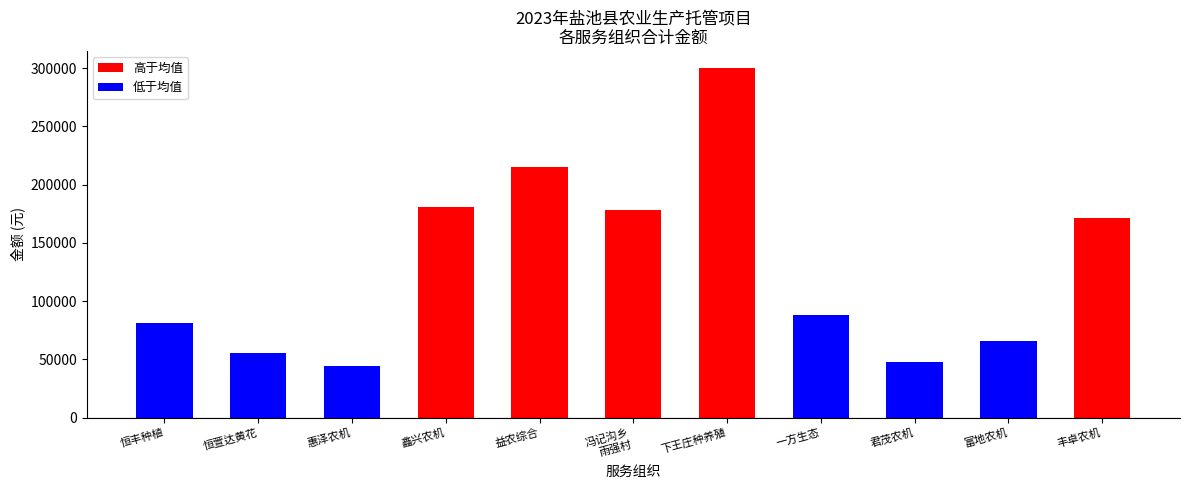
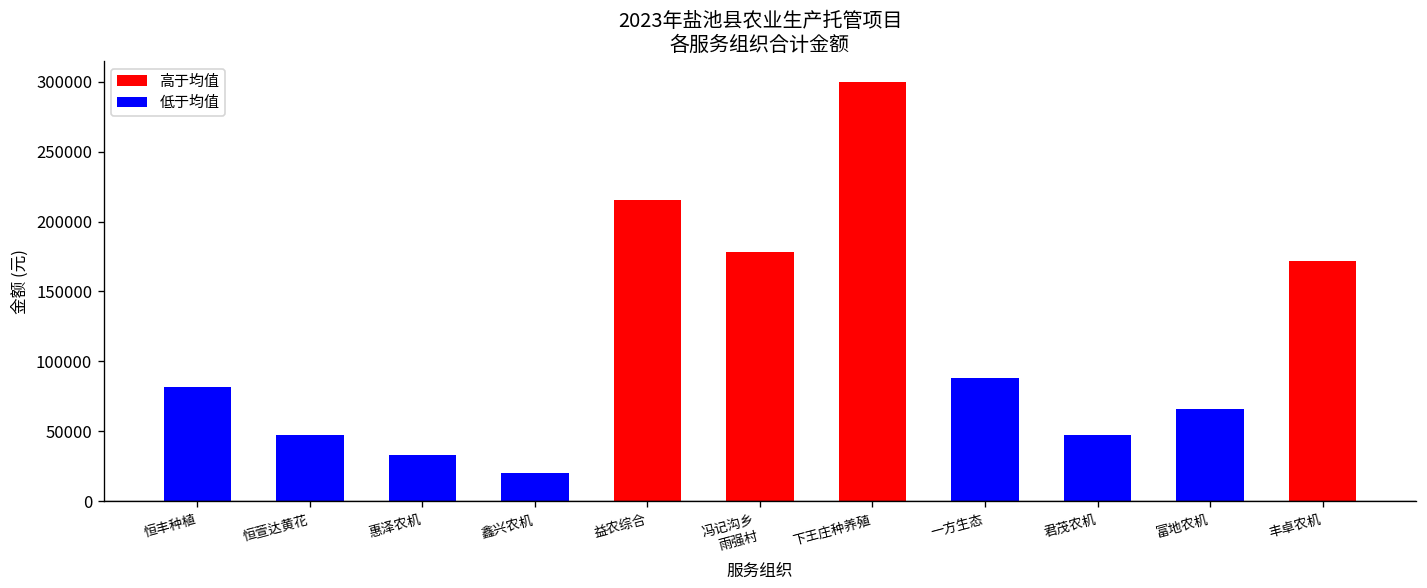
恒萱达黄花: 55000 -> 48000
惠泽农机: 44000 -> 33000
鑫兴农机: 181000 -> 20000
